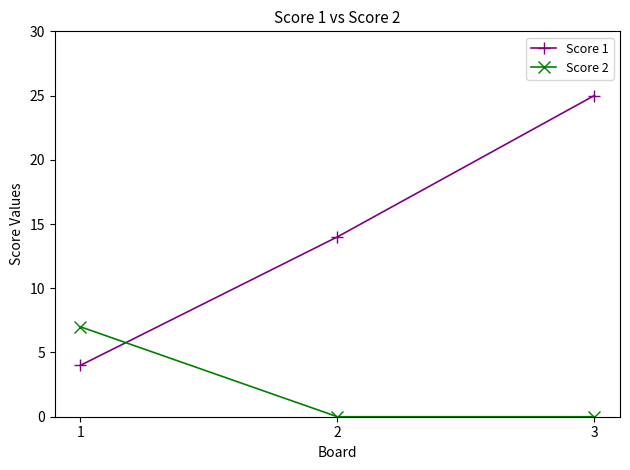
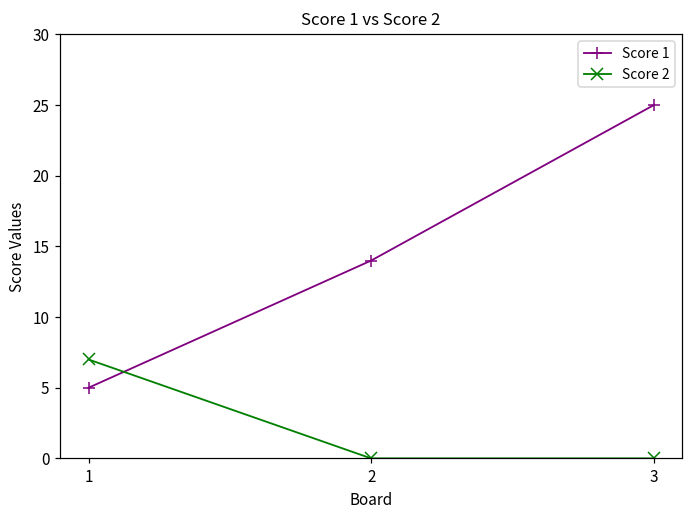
Score 1, 1: 4 -> 5
